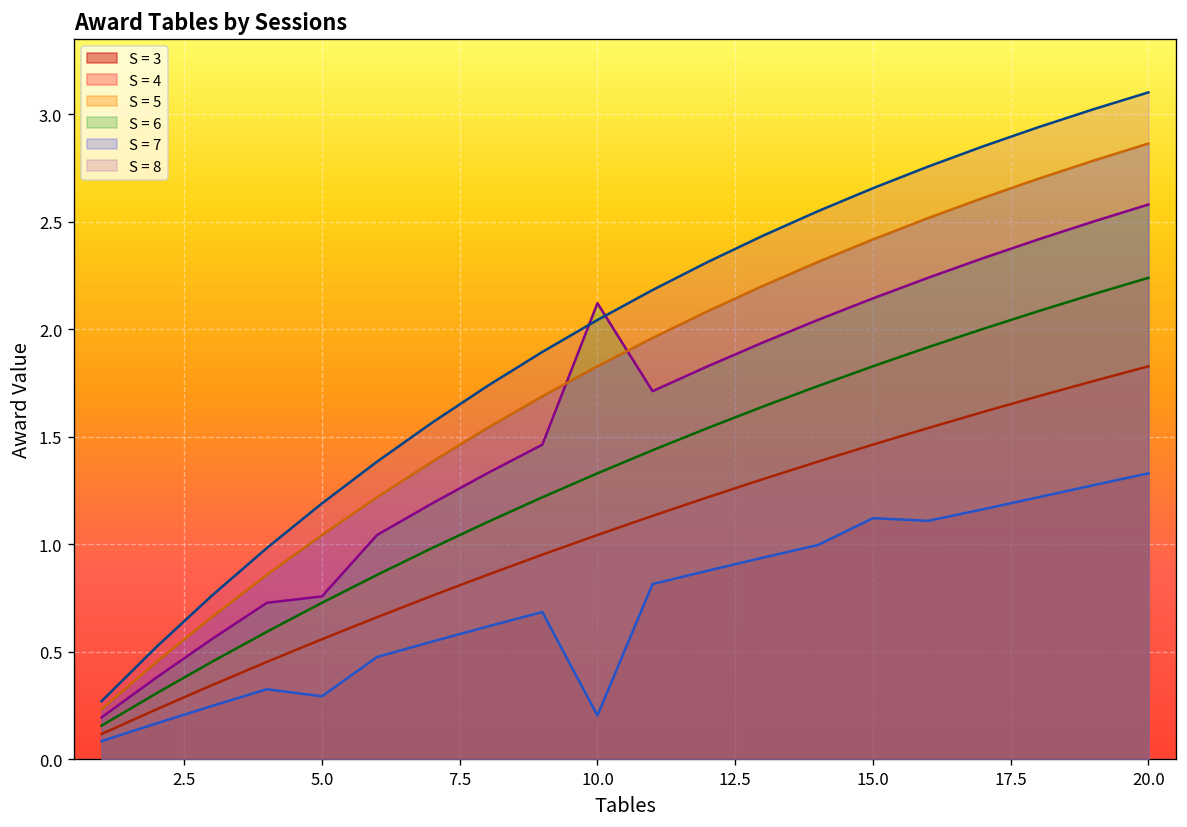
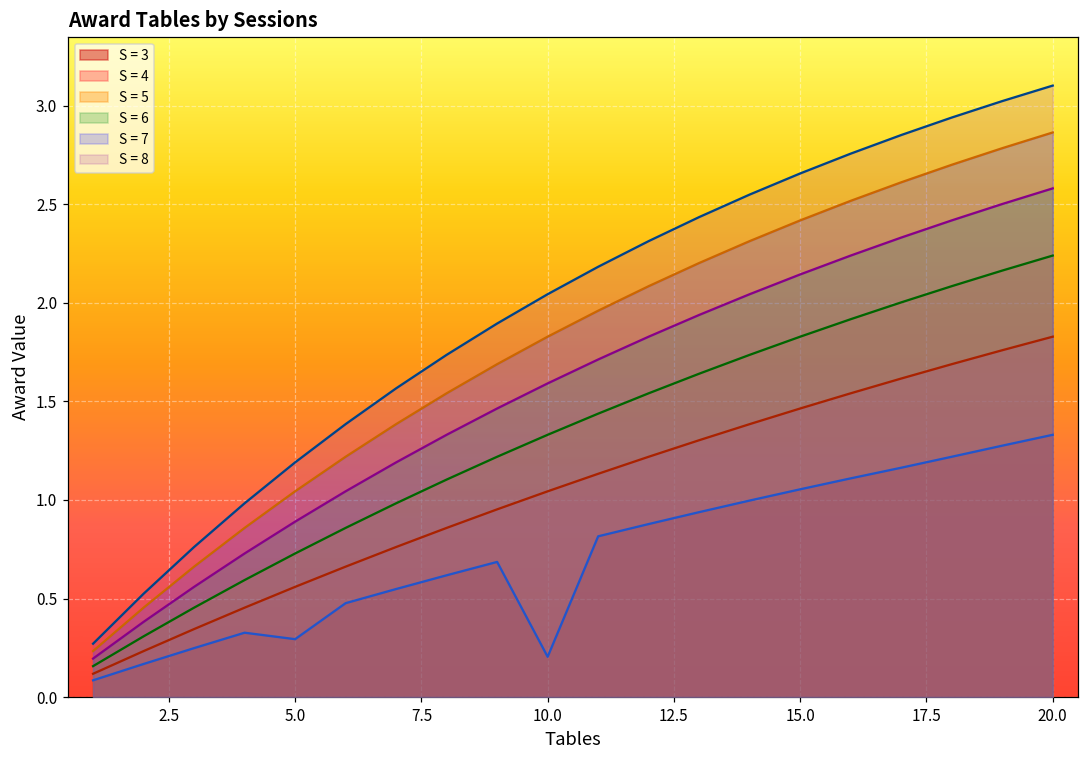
S = 6, 5.0: 0.76 -> 0.89
S = 6, 10.0: 2.12 -> 1.59
S = 3, 15.0: 1.12 -> 1.05
